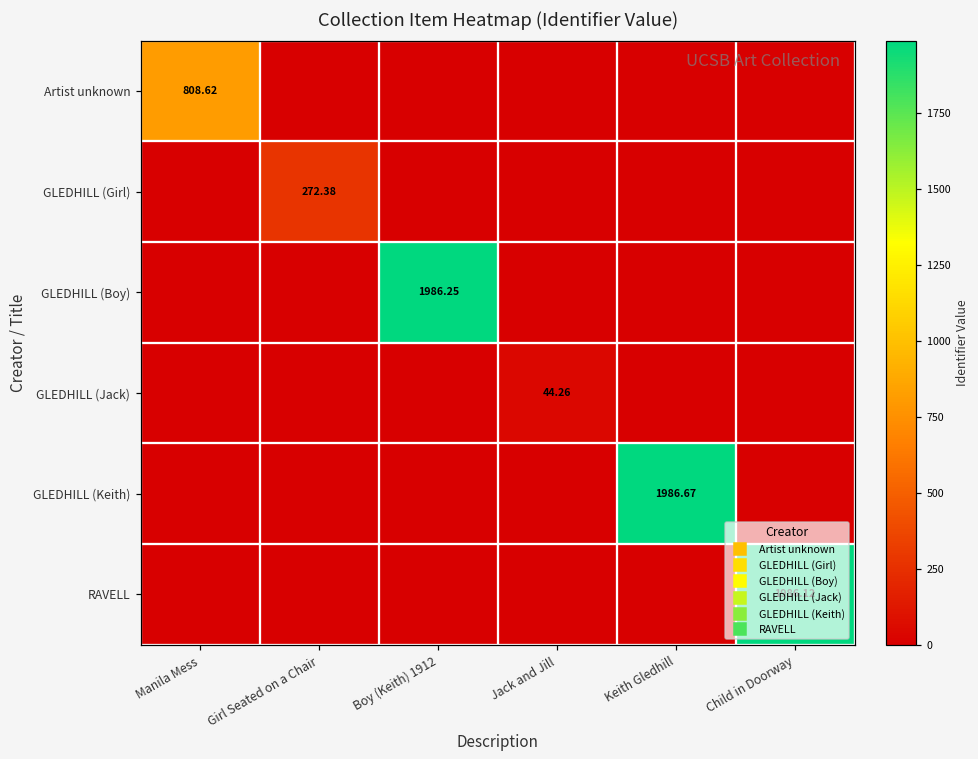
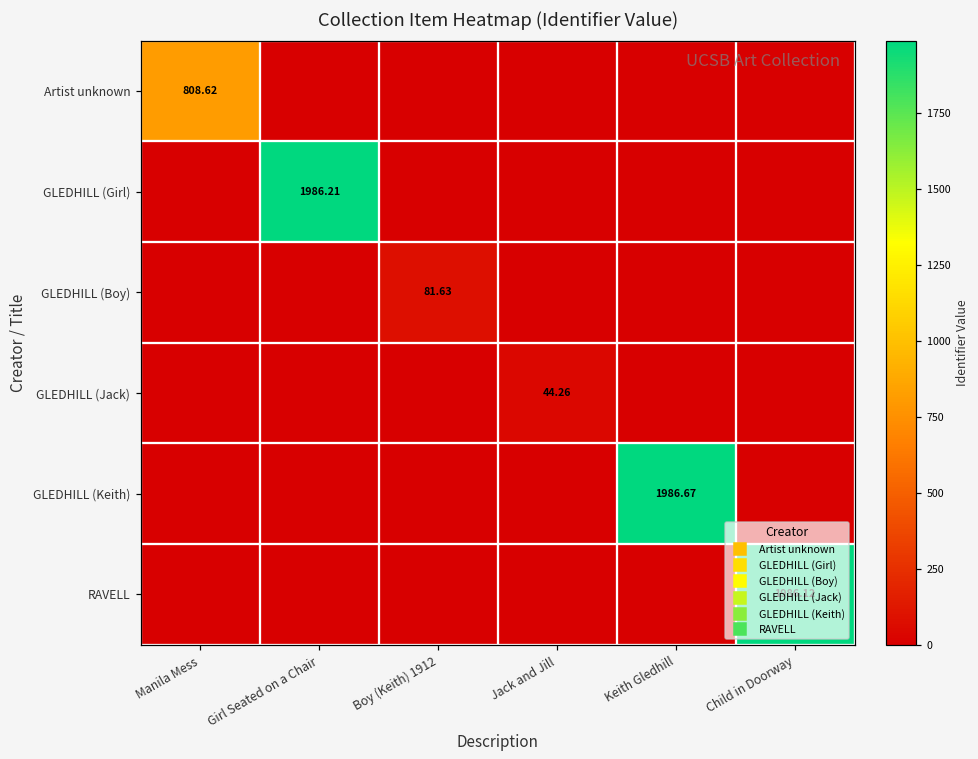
GLEDHILL (Girl), Girl Seated on a Chair: 272.38 -> 1986.21
GLEDHILL (Boy), Boy (Keith) 1912: 1986.25 -> 81.63
